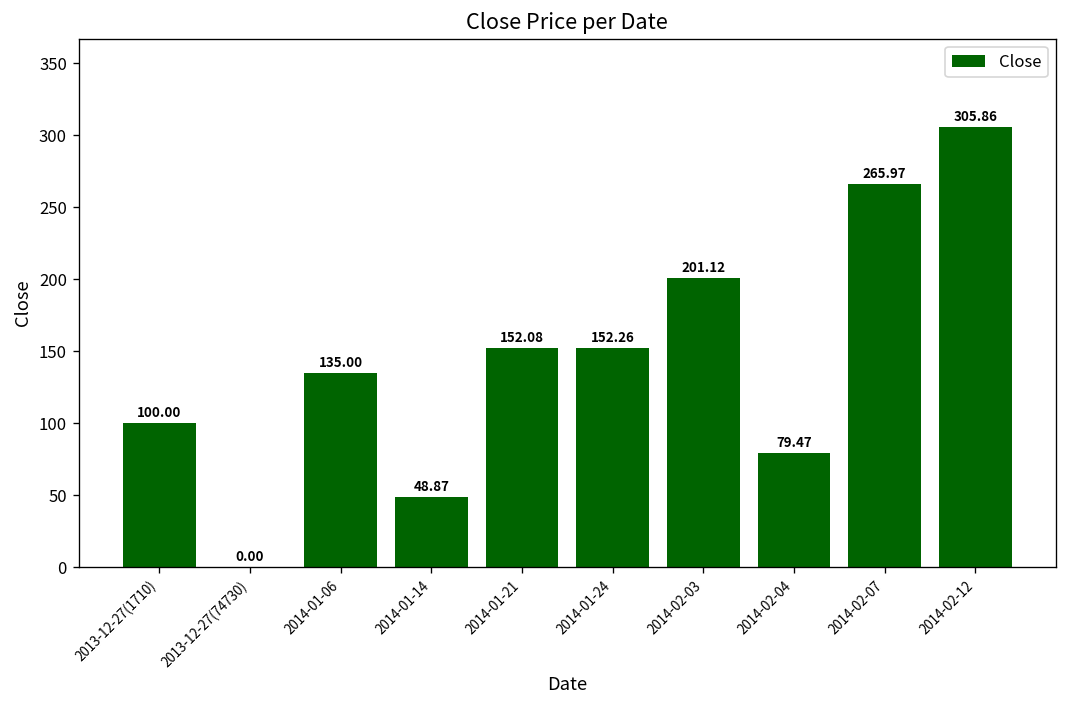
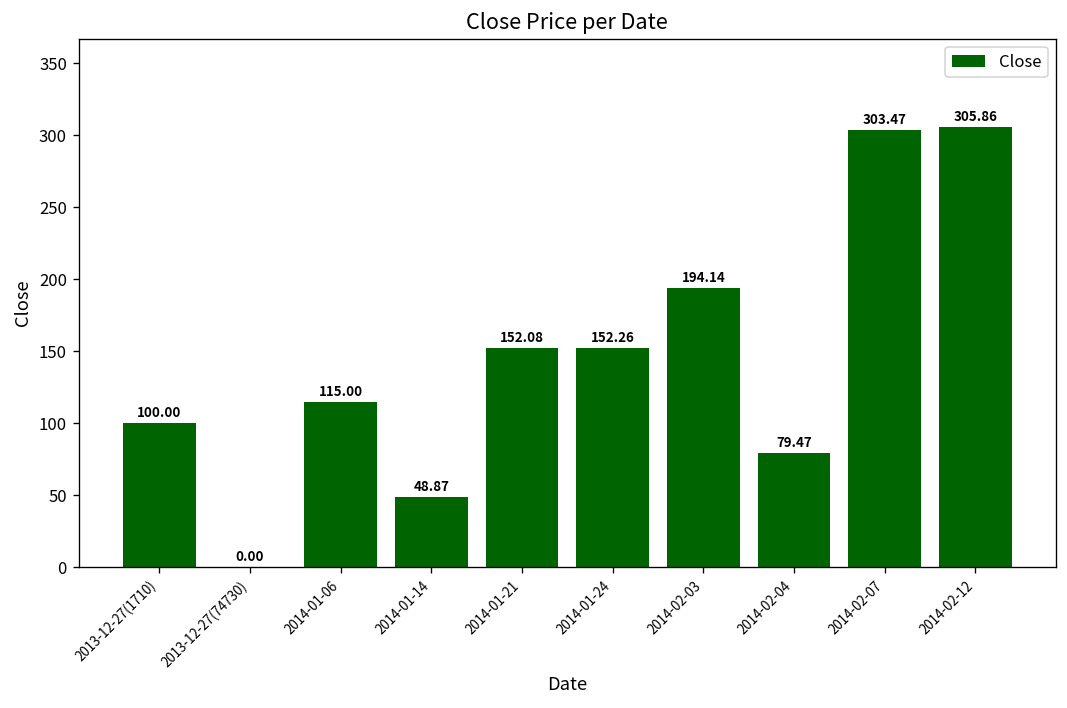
2014-01-06: 135.00 -> 115.00
2014-02-03: 201.12 -> 194.14
2014-02-07: 265.97 -> 303.47
